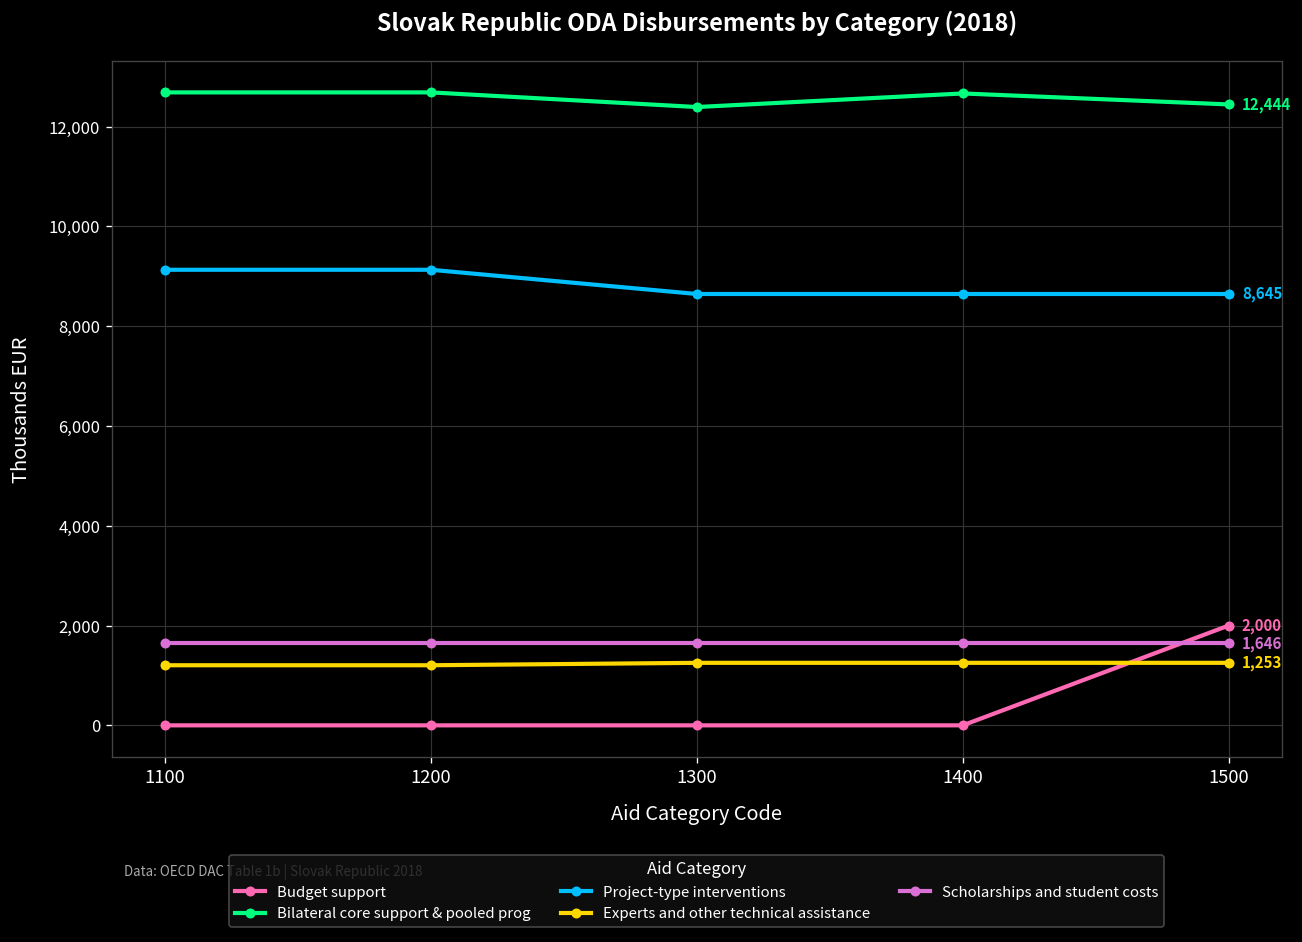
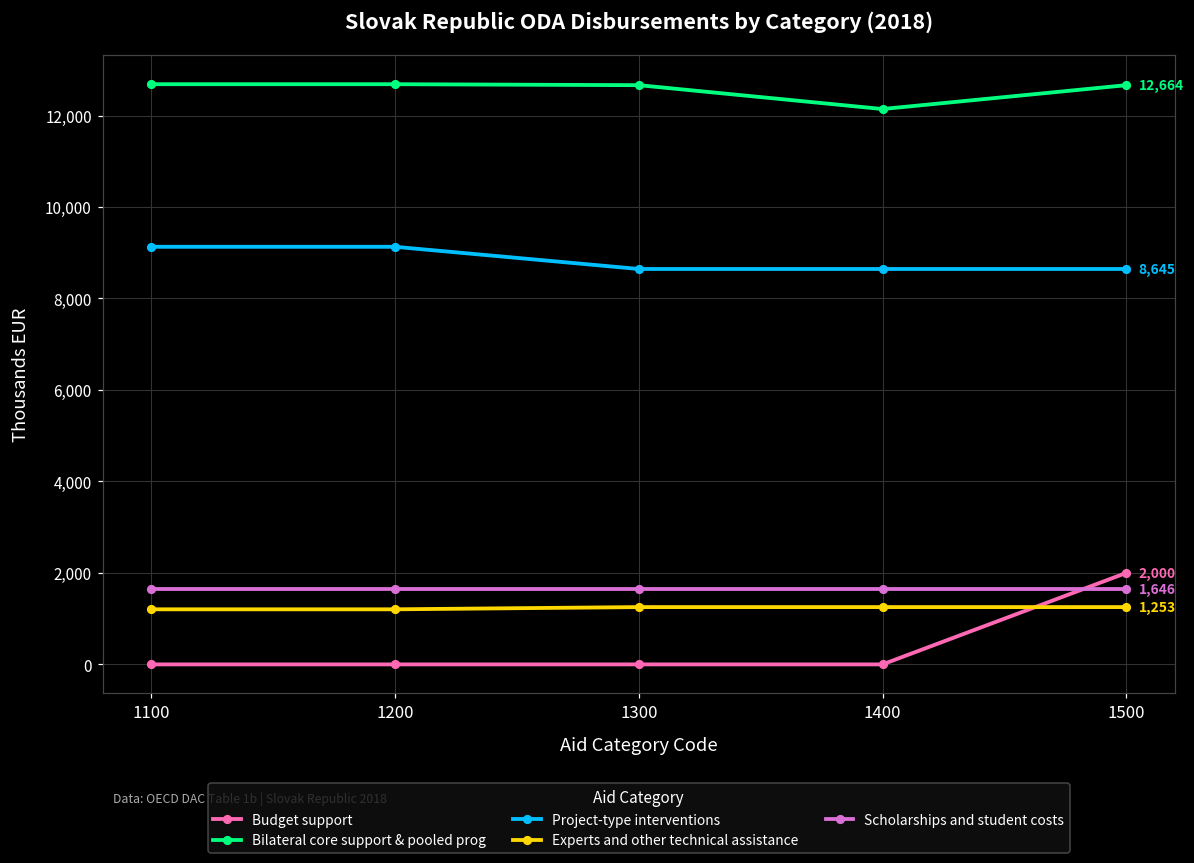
Bilateral core support & pooled prog, 1300: 12,400 -> 12,700
Bilateral core support & pooled prog, 1400: 12,700 -> 12,100
Bilateral core support & pooled prog, 1500: 12,444 -> 12,664
